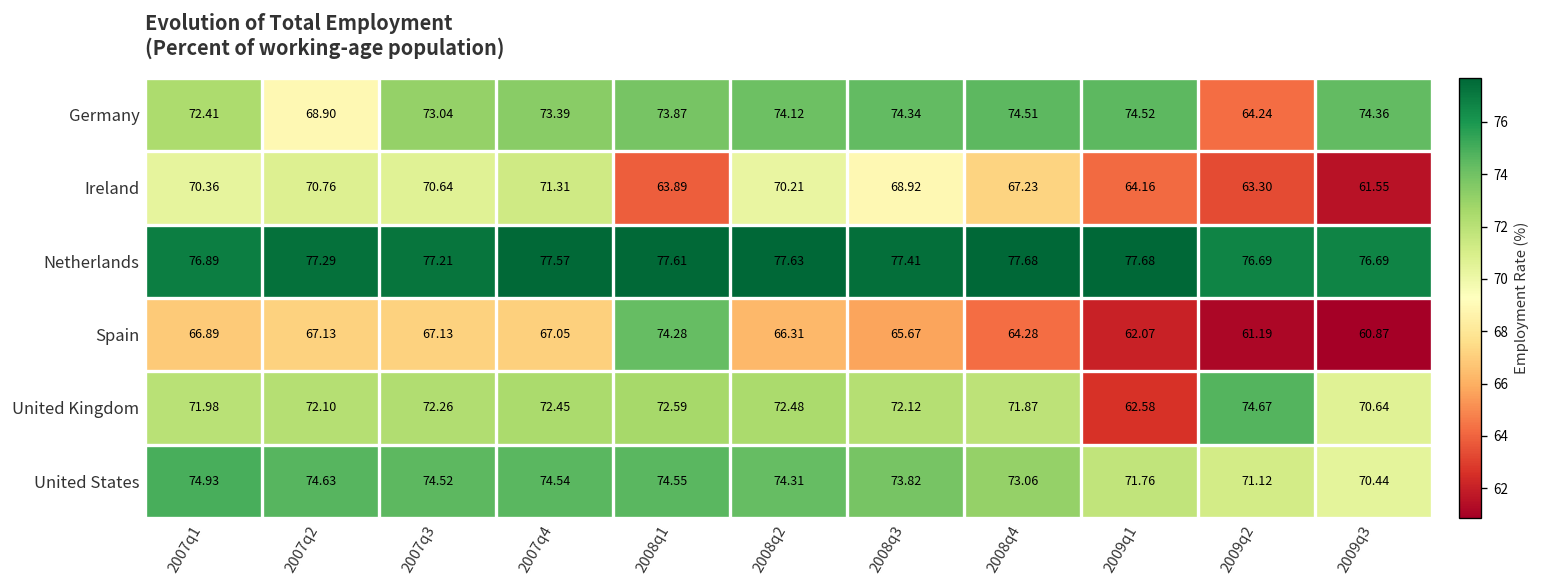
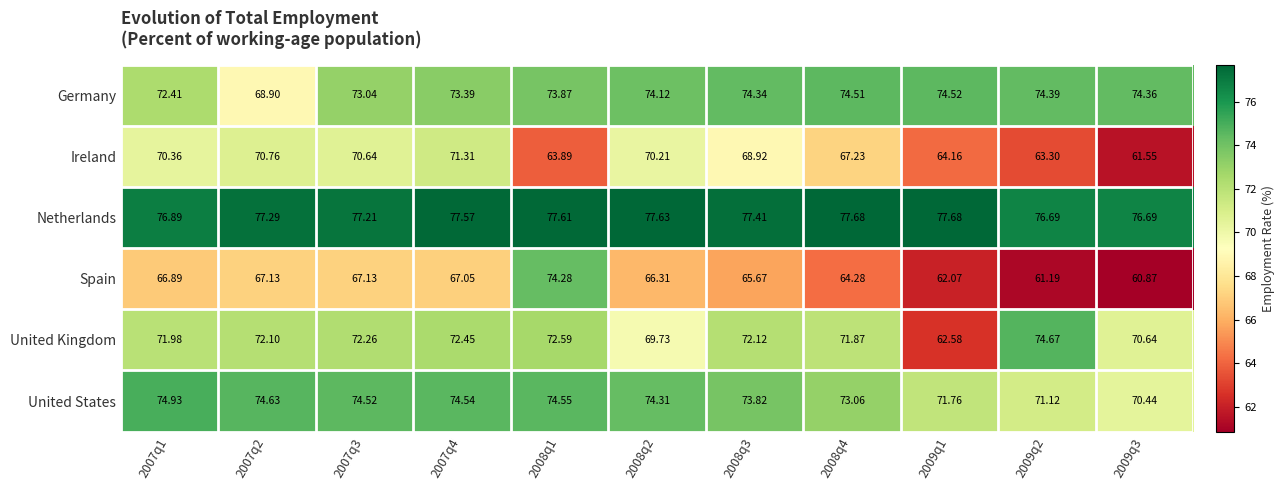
Germany, 2009q2: 64.24 -> 74.39
United Kingdom, 2008q2: 72.48 -> 69.73
